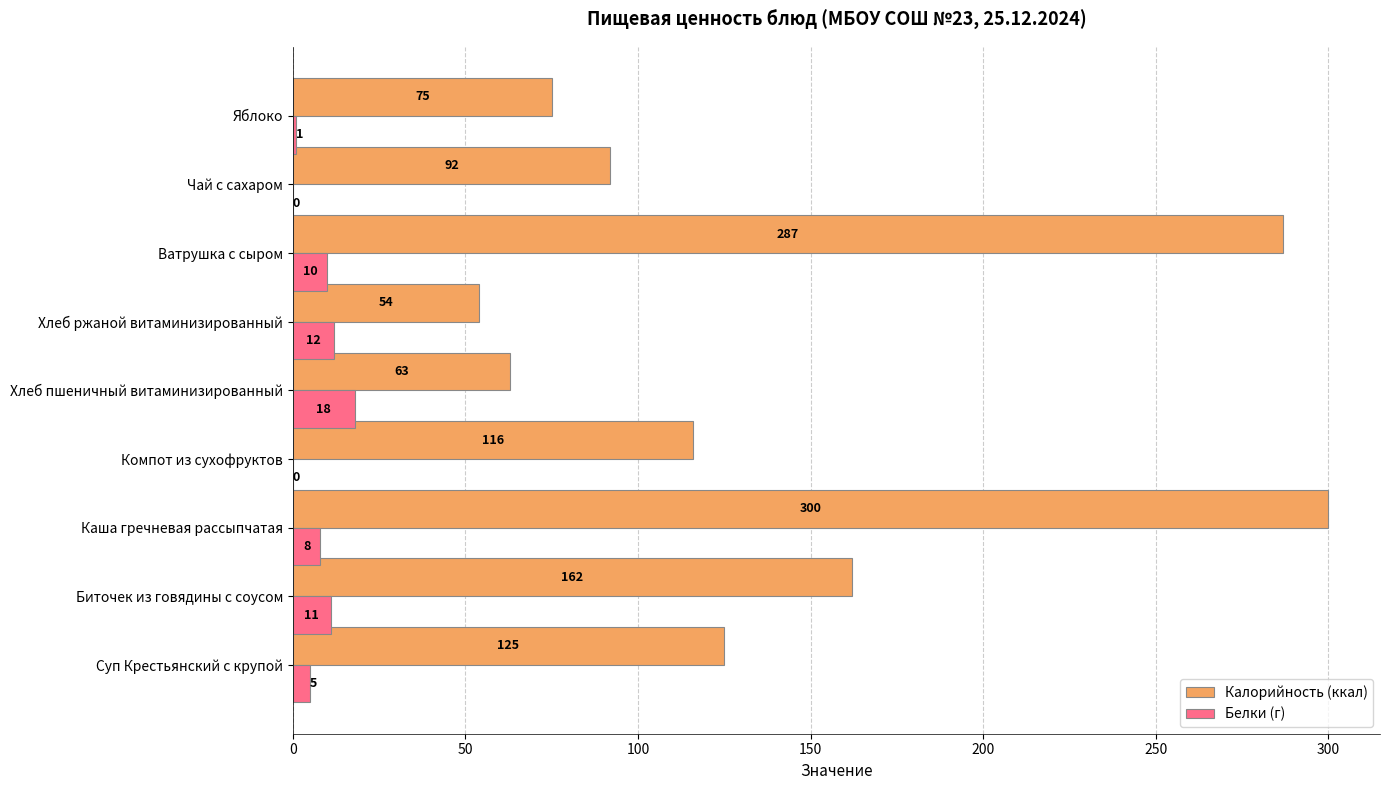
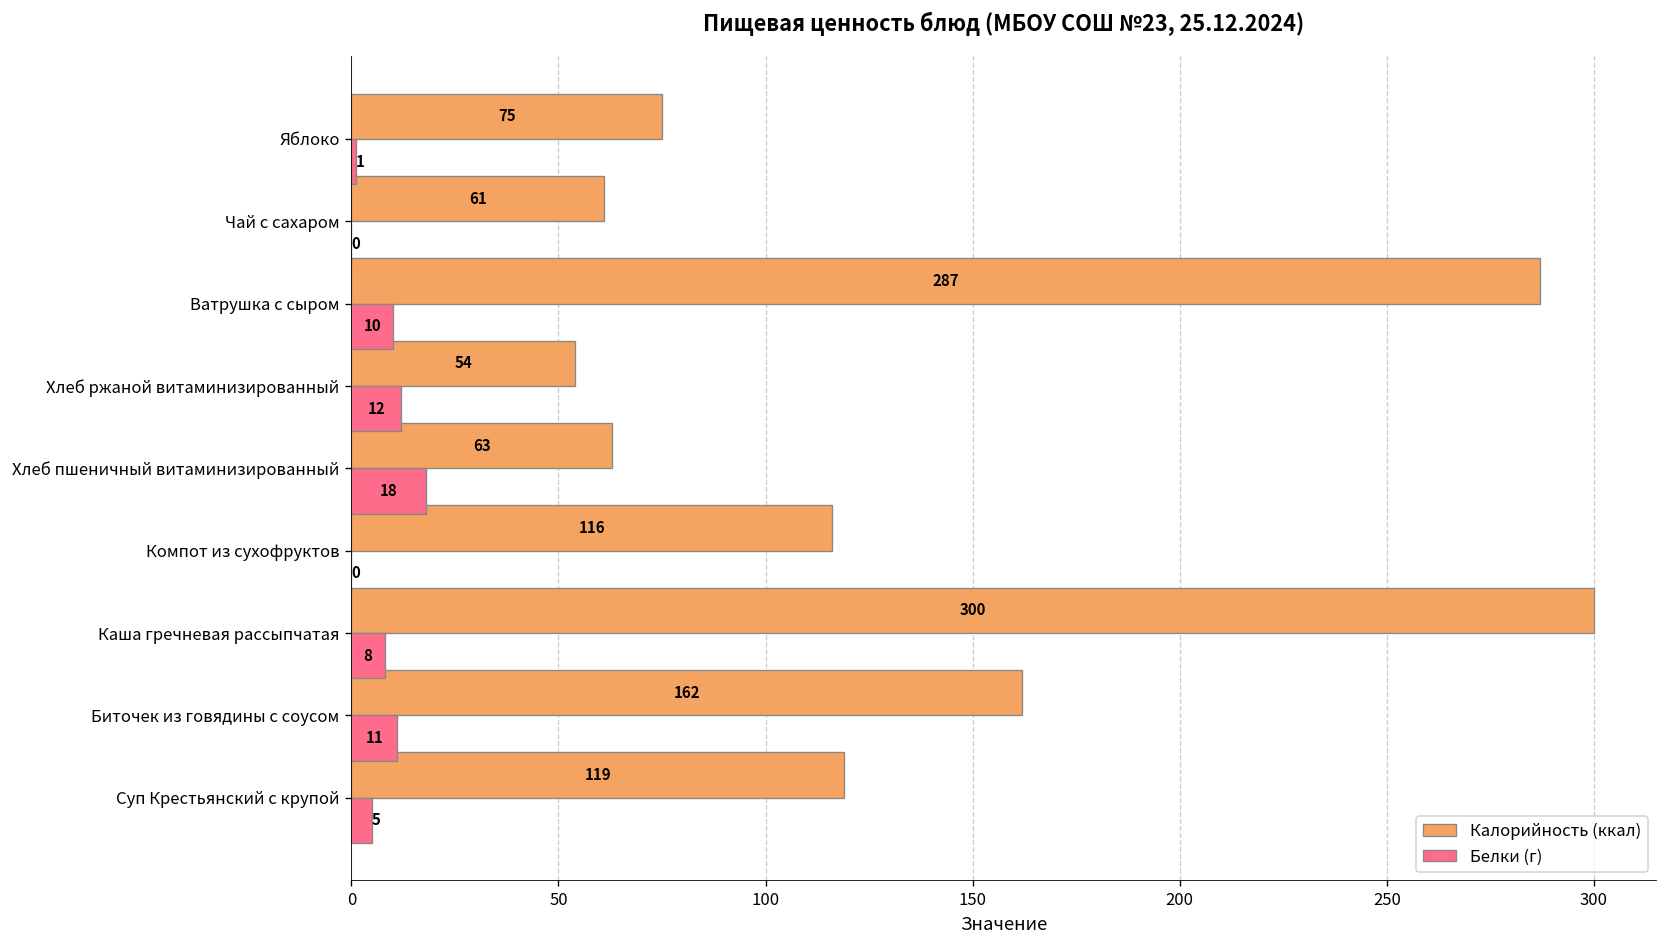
Калорийность (ккал), Чай с сахаром: 92 -> 61
Калорийность (ккал), Суп Крестьянский с крупой: 125 -> 119
